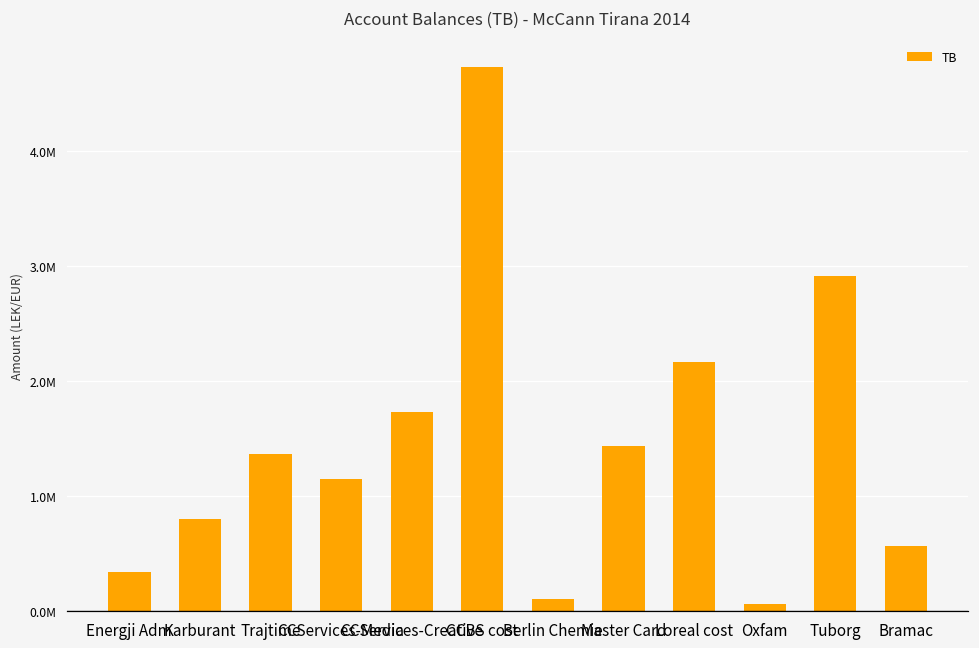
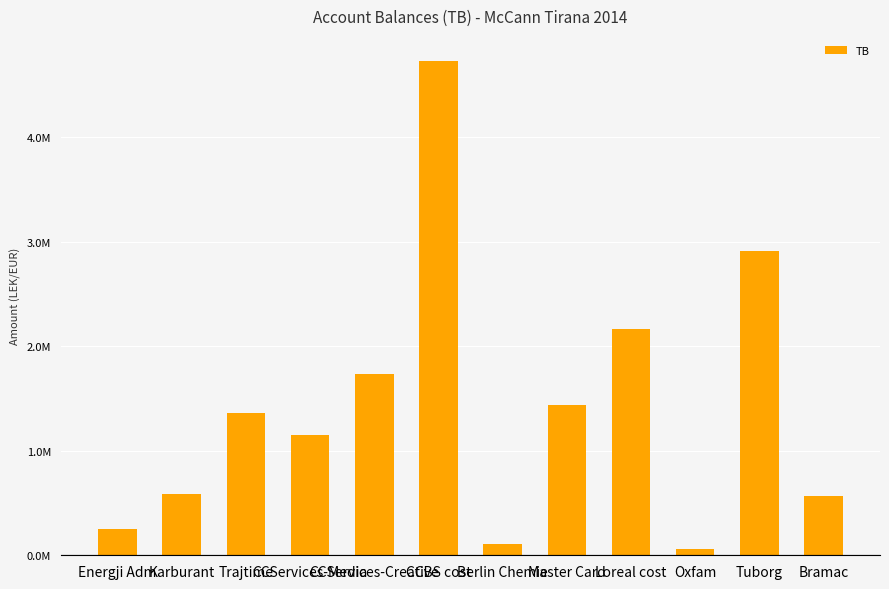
Energji Adm: 340000 -> 250000
Karburant: 800000 -> 590000
